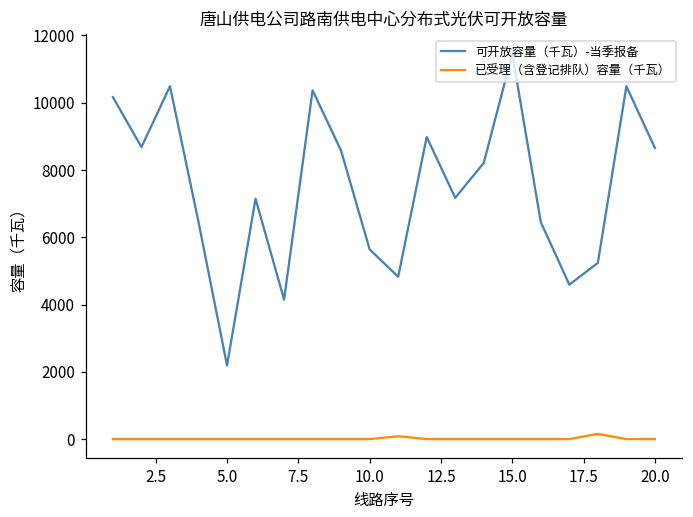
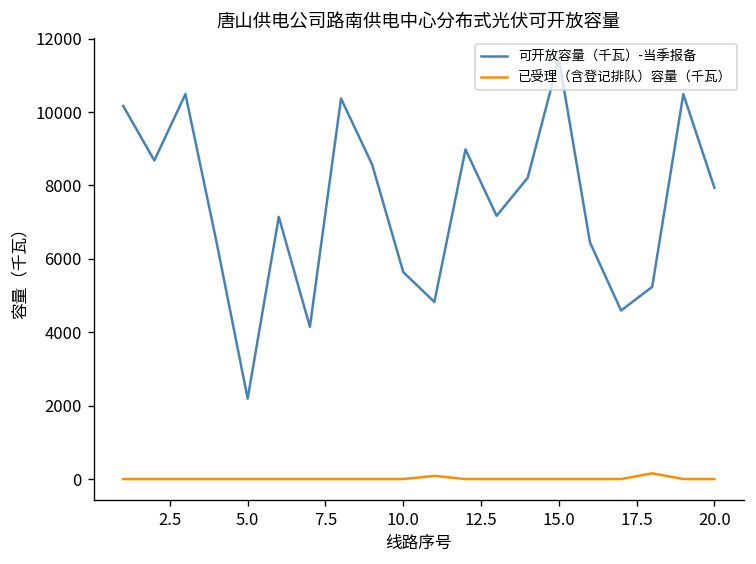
可开放容量（千瓦）-当季报备, 20.0: 8700 -> 7900
